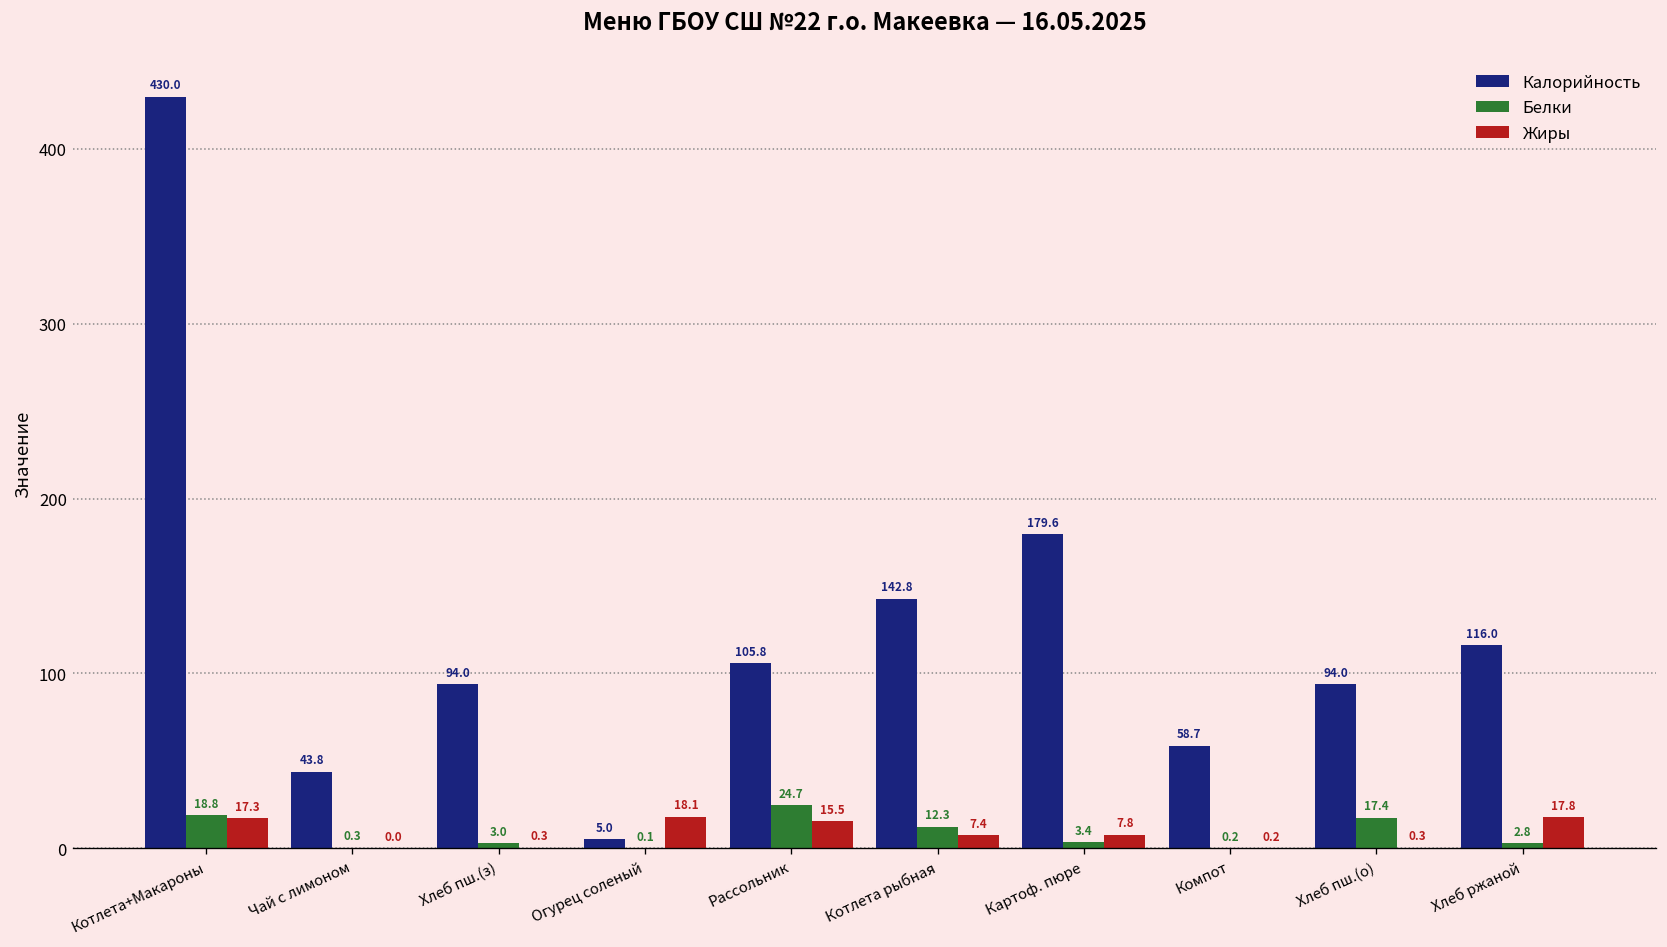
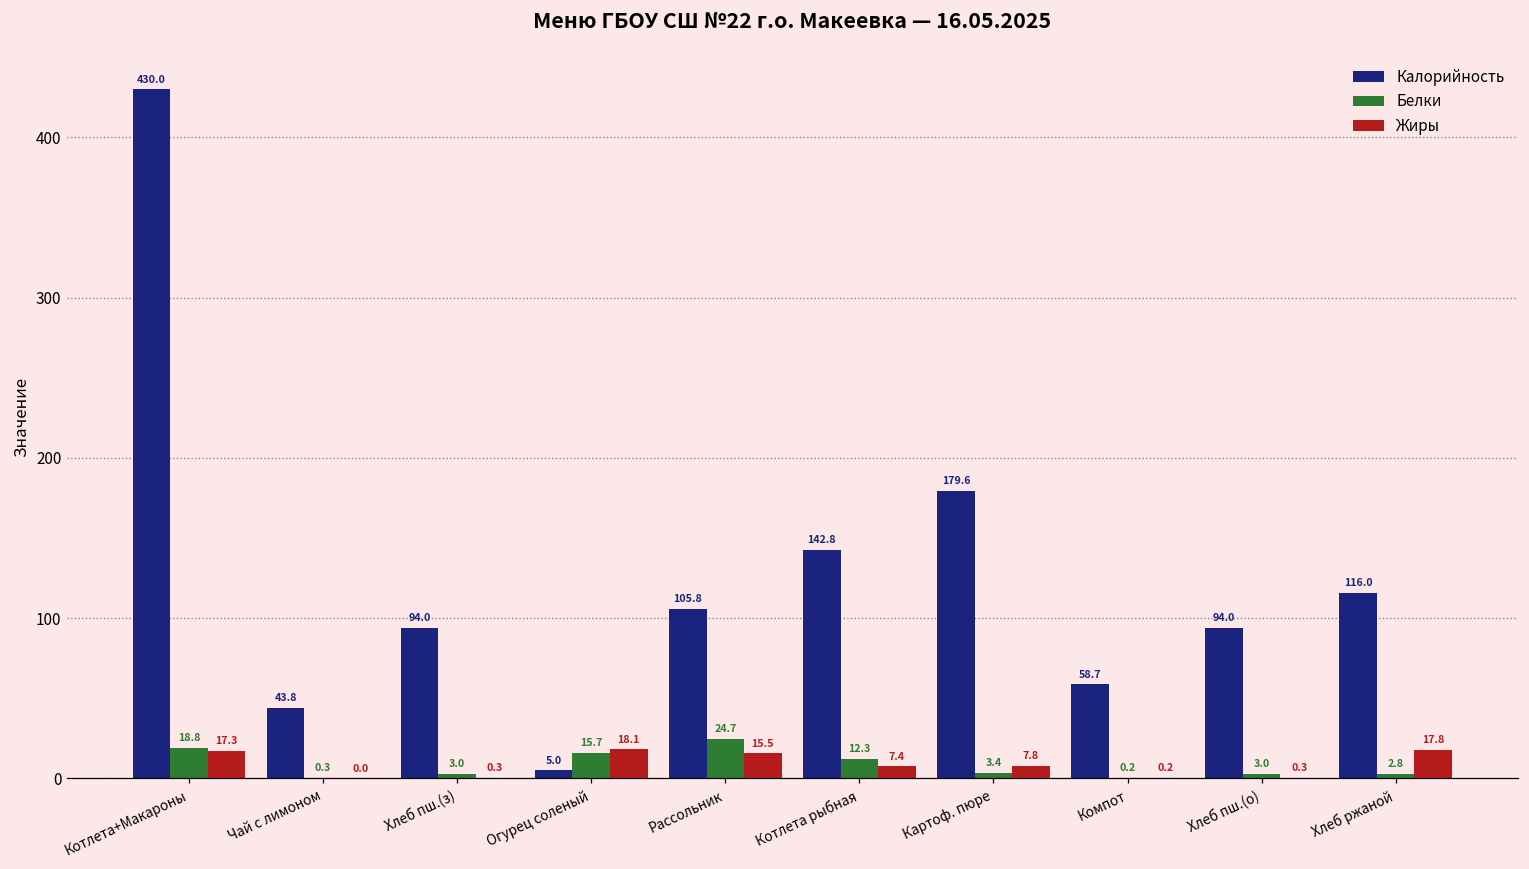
Белки, Огурец соленый: 0.1 -> 15.7
Белки, Хлеб пш.(о): 17.4 -> 3.0
